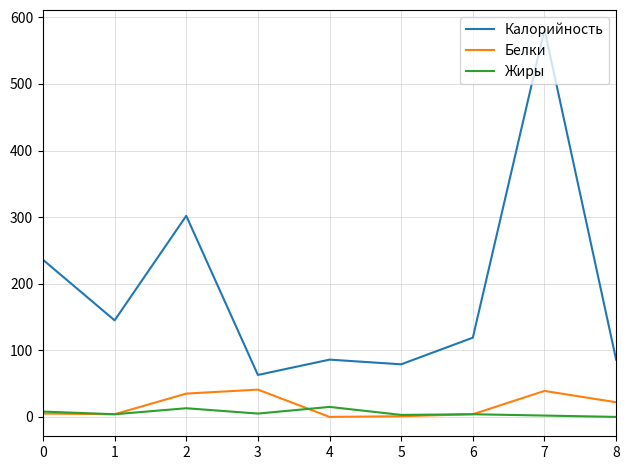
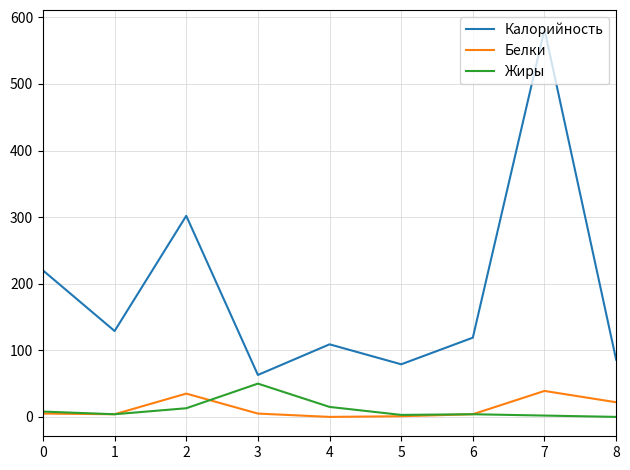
Калорийность, 0: 240 -> 220
Калорийность, 1: 150 -> 130
Белки, 3: 40 -> 10
Жиры, 3: 10 -> 50
Калорийность, 4: 90 -> 110
